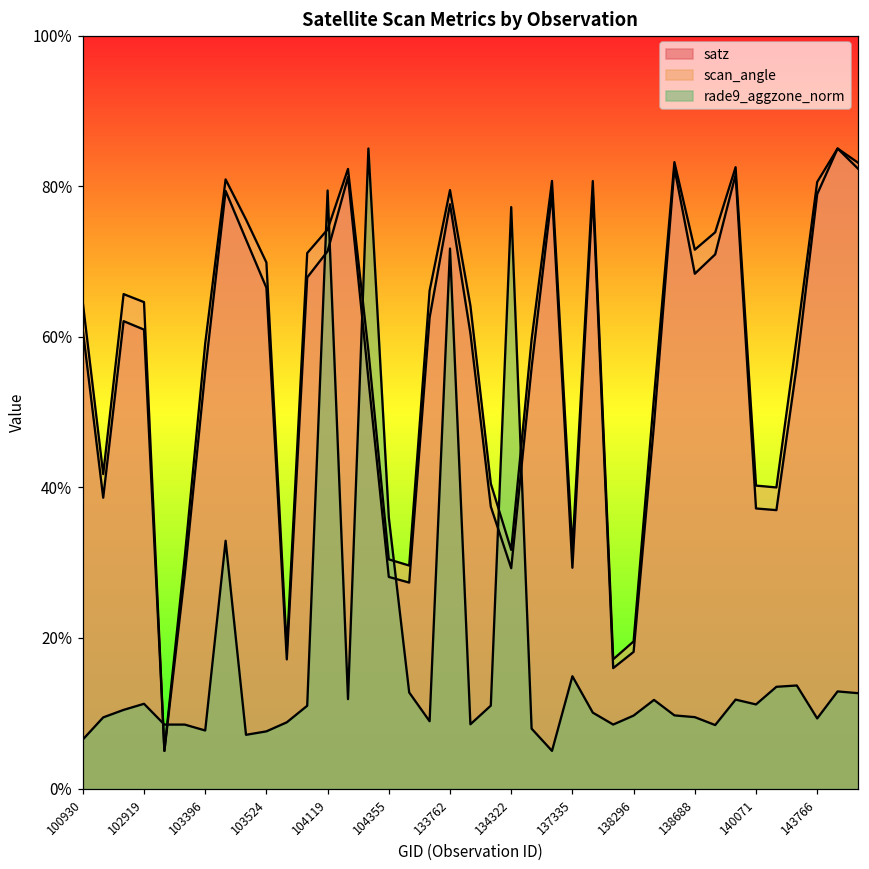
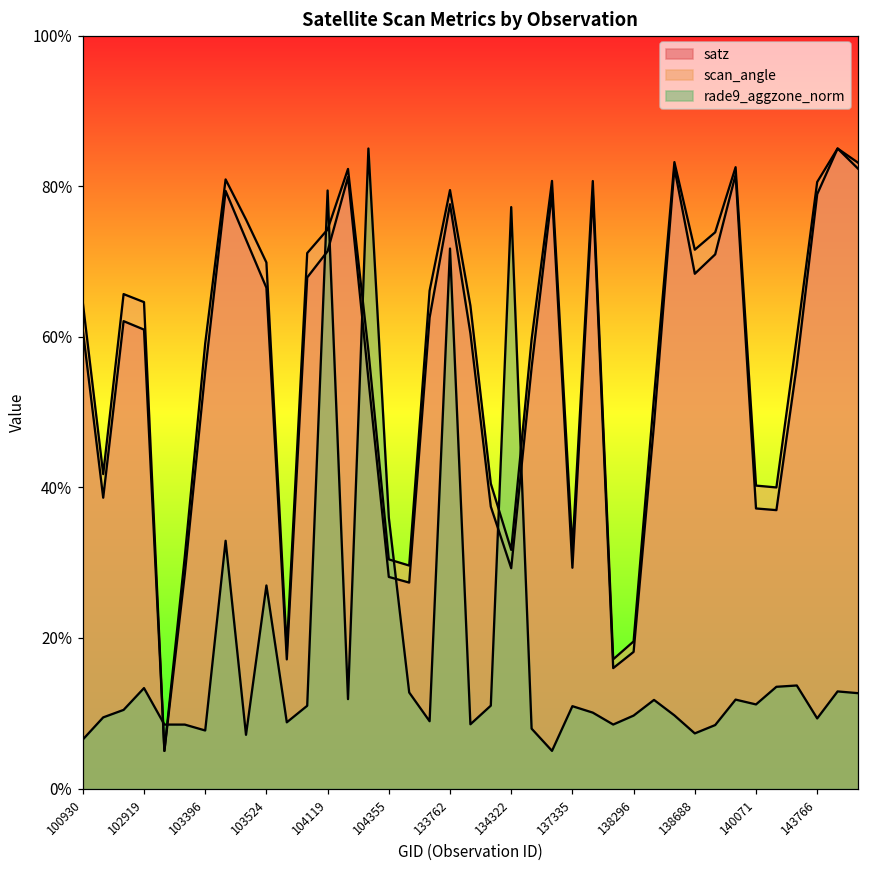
rade9_aggzone_norm, 102919: 11% -> 13%
rade9_aggzone_norm, 103524: 8% -> 27%
rade9_aggzone_norm, 137335: 15% -> 11%
rade9_aggzone_norm, 138688: 9% -> 7%
